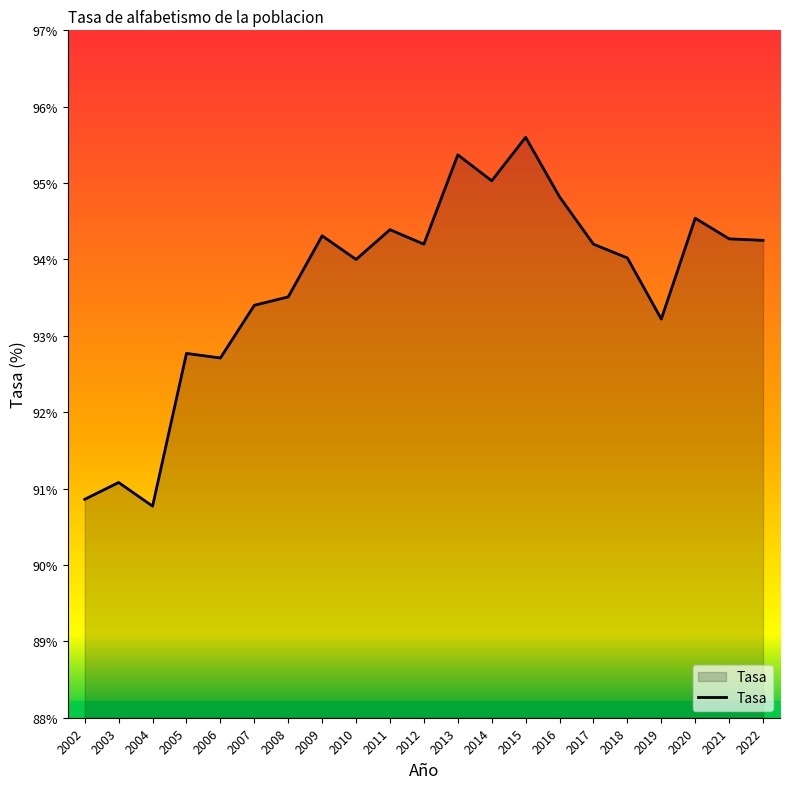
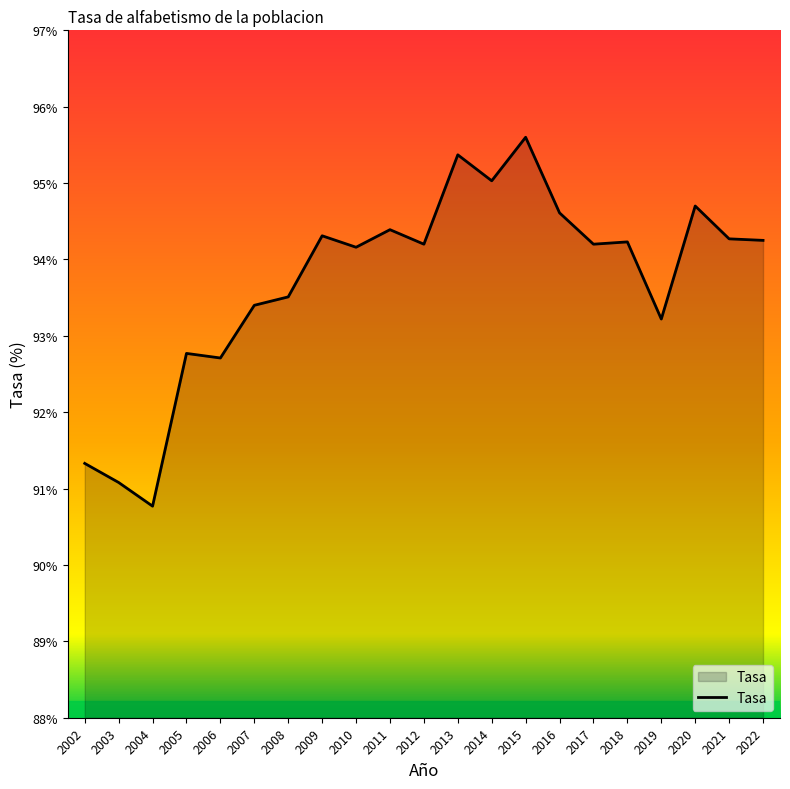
2002: 90.9% -> 91.3%
2010: 94.0% -> 94.2%
2016: 94.8% -> 94.6%
2018: 94.0% -> 94.2%
2020: 94.5% -> 94.7%
